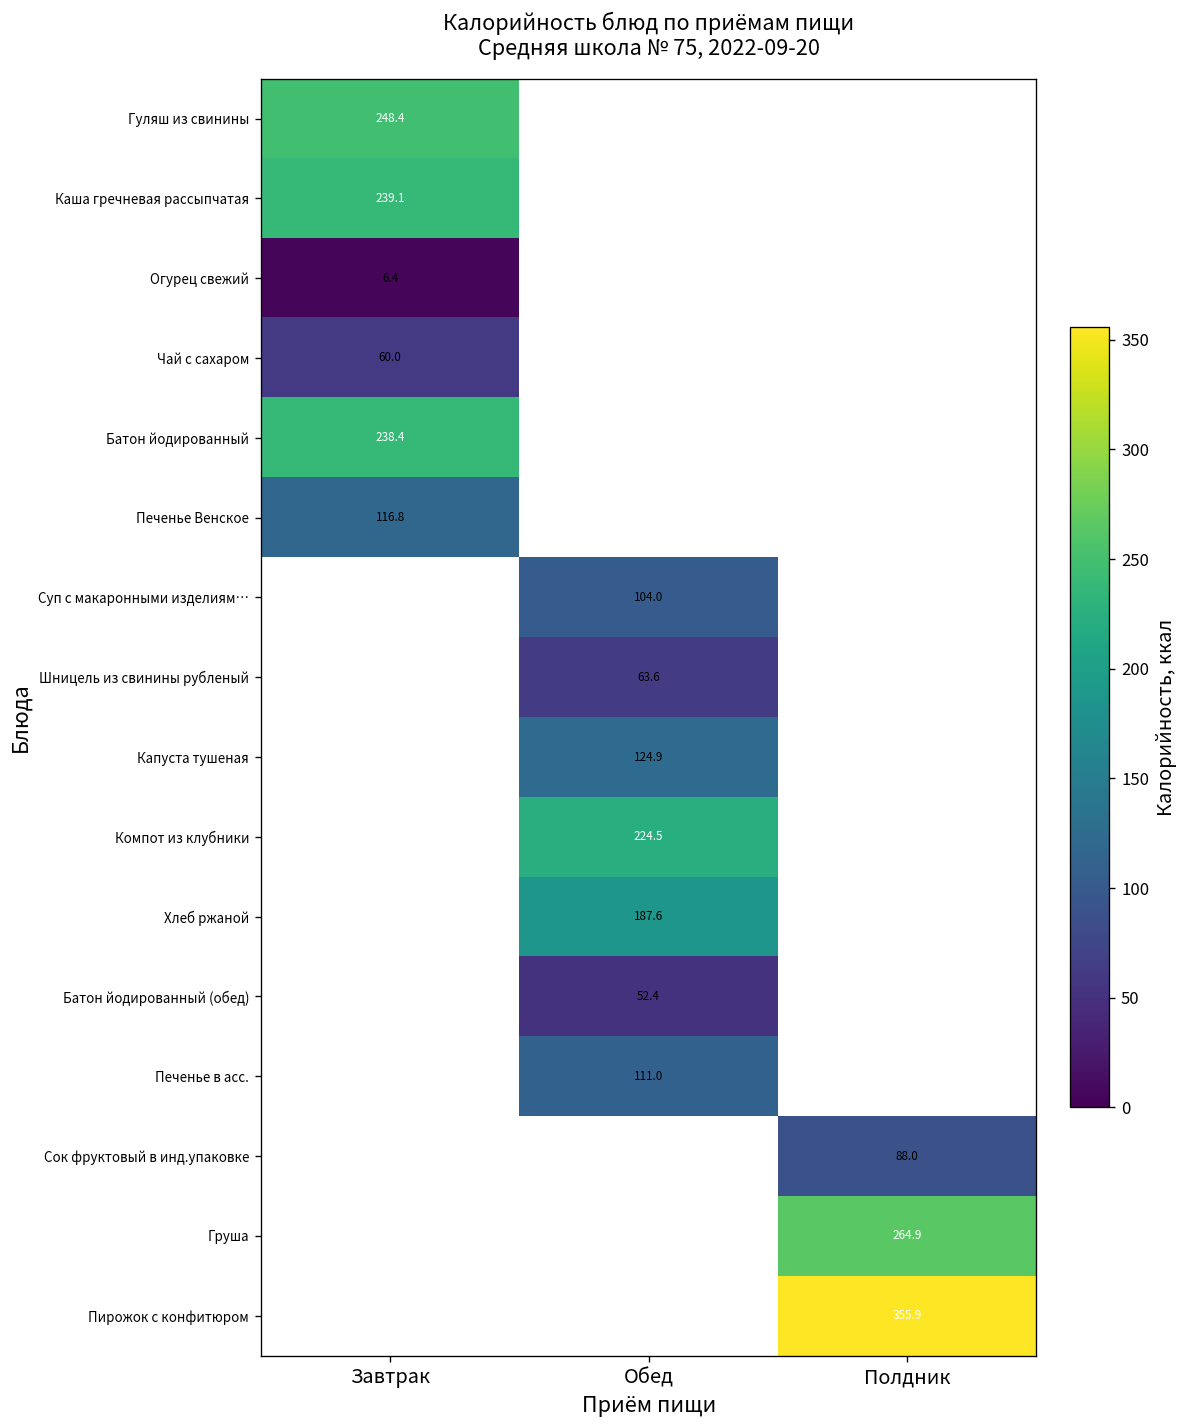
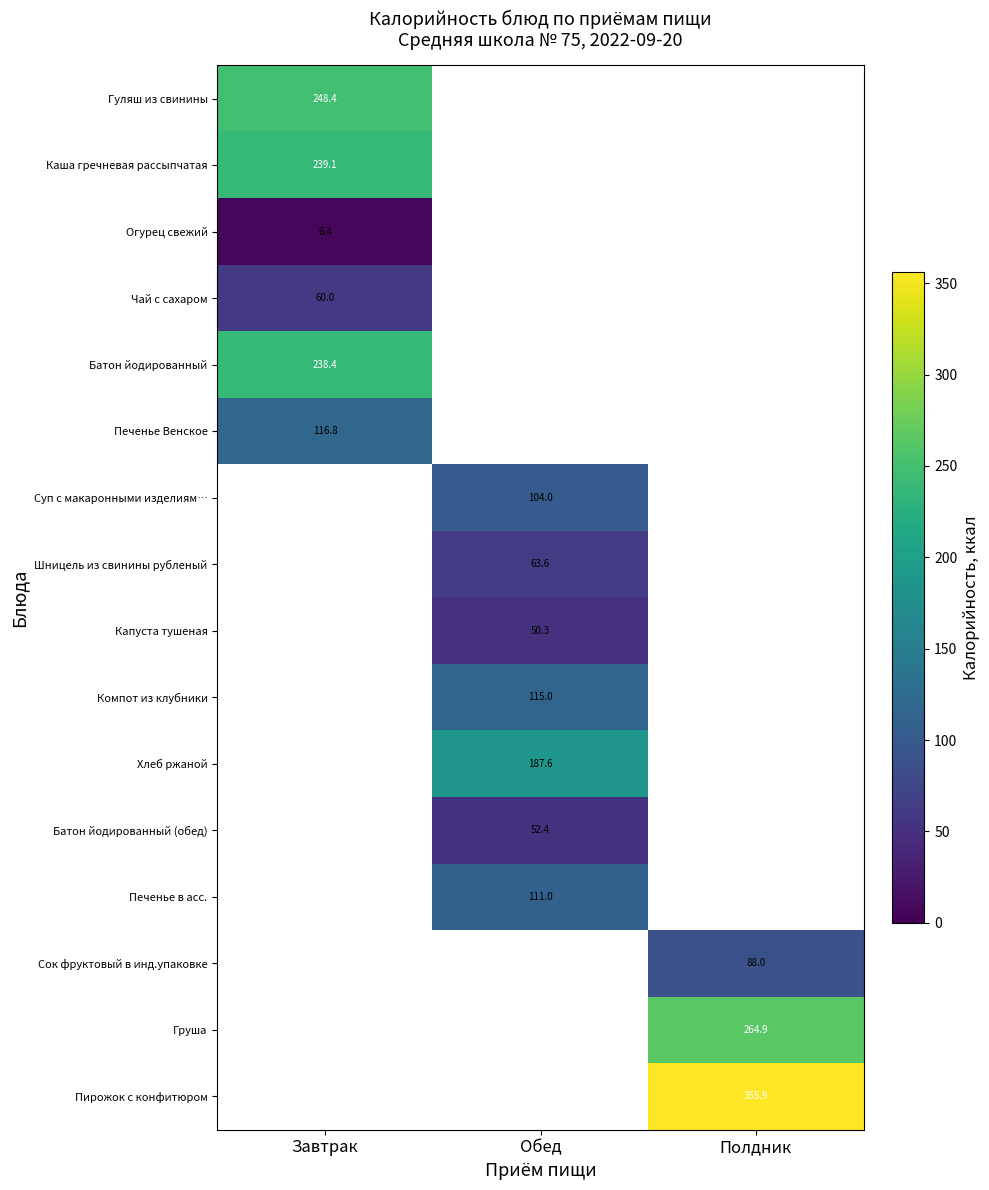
Капуста тушеная, Обед: 124.9 -> 50.3
Компот из клубники, Обед: 224.5 -> 115.0
